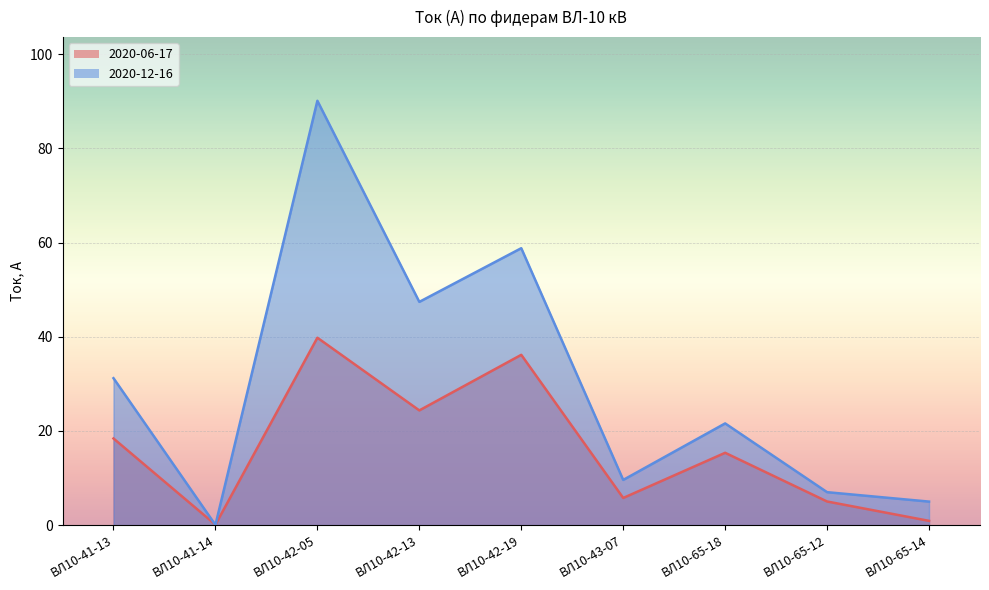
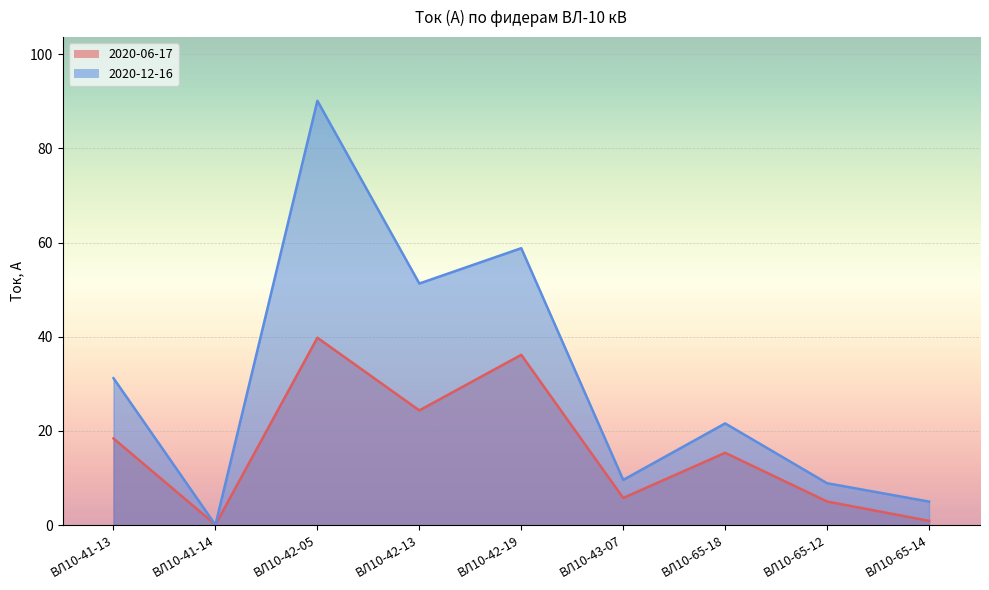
2020-12-16, ВЛ10-42-13: 47 -> 51
2020-12-16, ВЛ10-65-12: 7 -> 9
